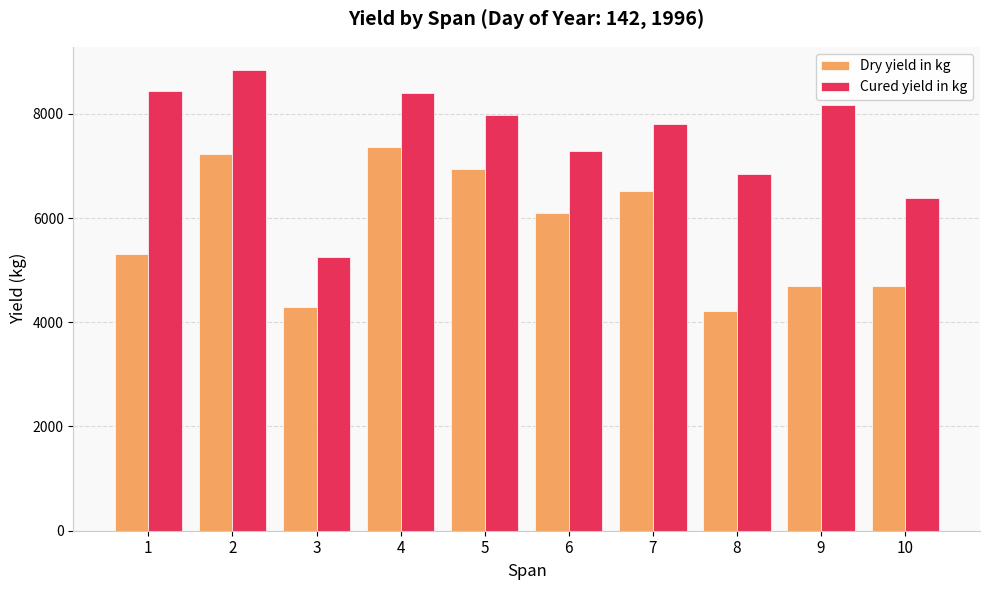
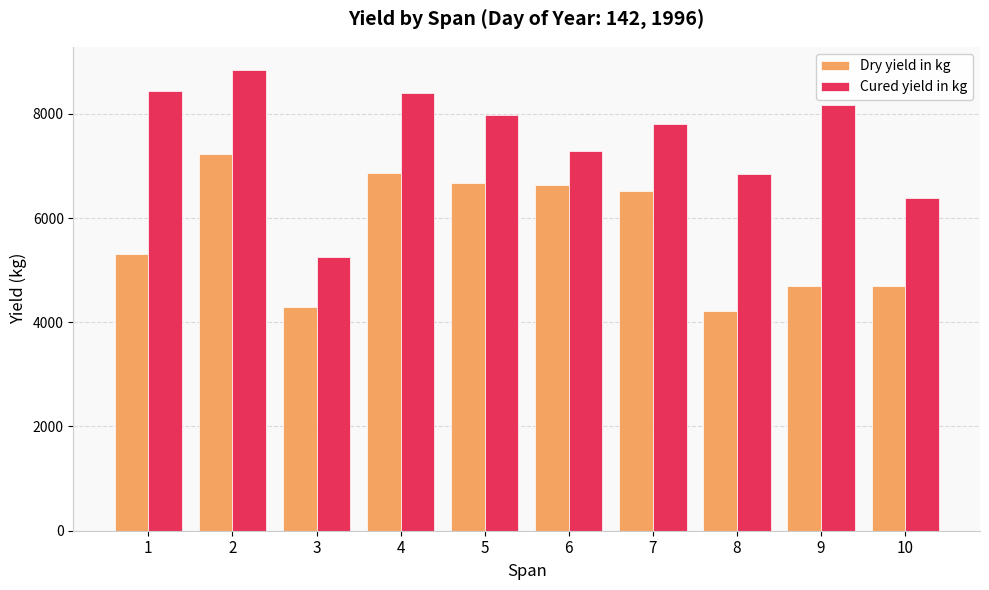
Dry yield in kg, 4: 7400 -> 6900
Dry yield in kg, 5: 6900 -> 6700
Dry yield in kg, 6: 6100 -> 6600
